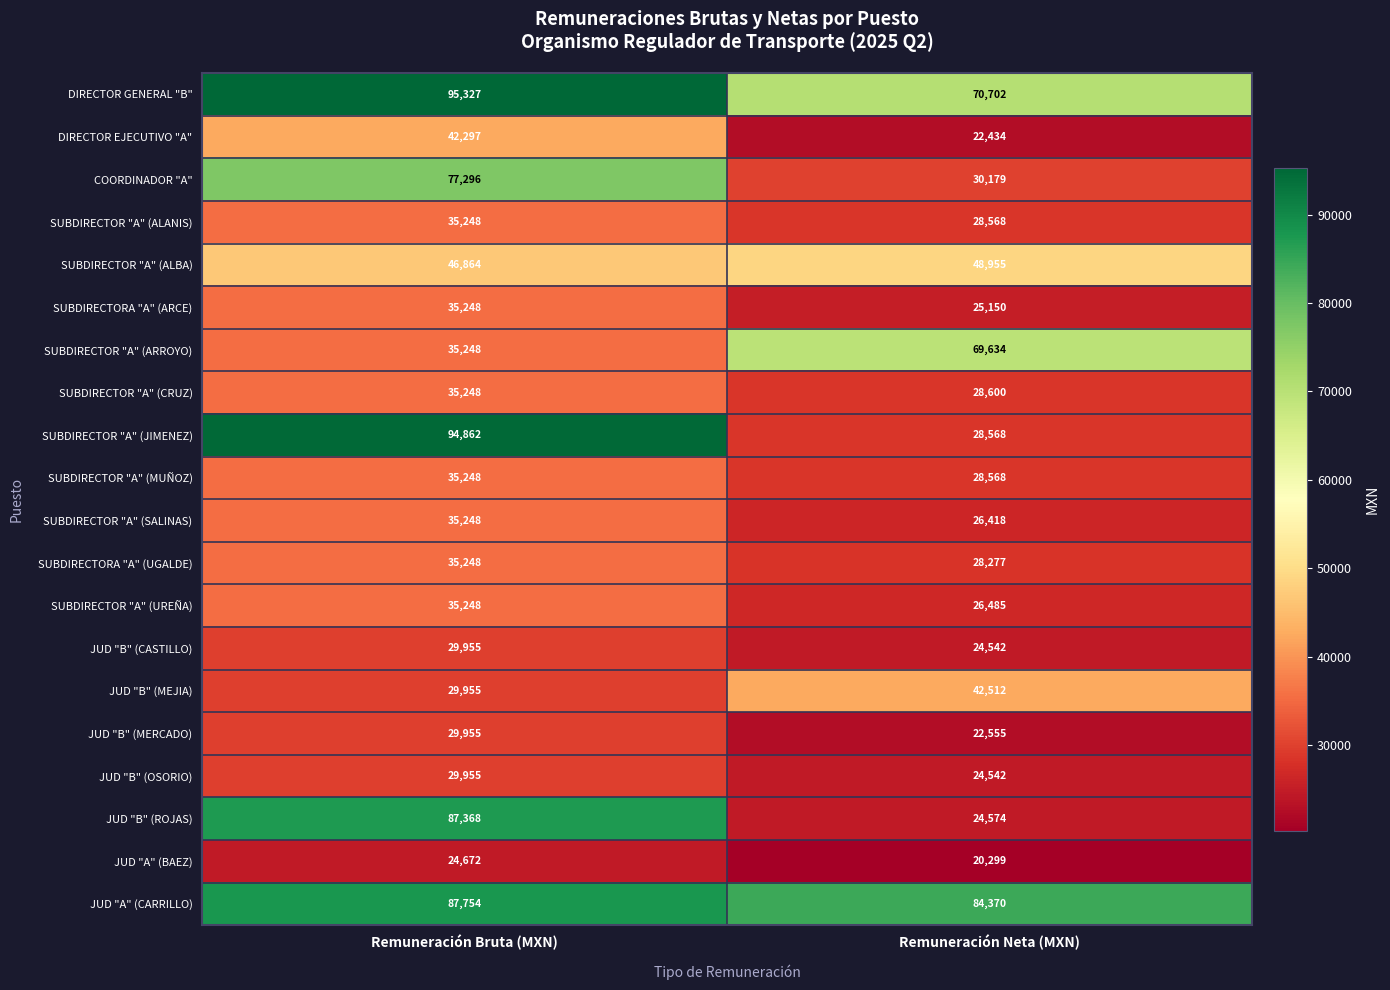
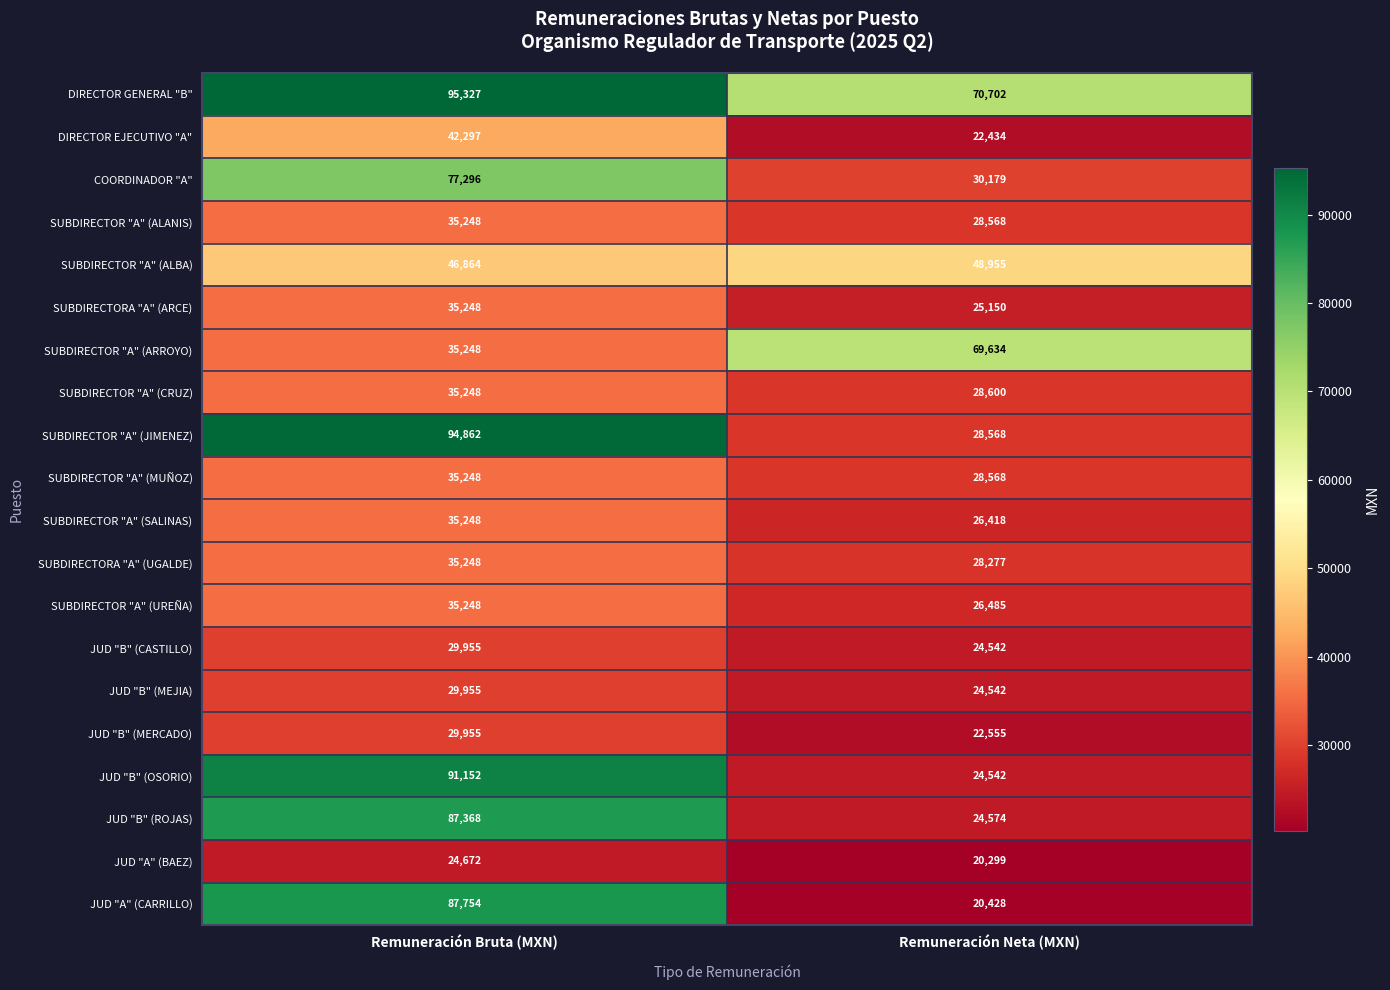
JUD "B" (MEJIA), Remuneración Neta (MXN): 42,512 -> 24,542
JUD "B" (OSORIO), Remuneración Bruta (MXN): 29,955 -> 91,152
JUD "A" (CARRILLO), Remuneración Neta (MXN): 84,370 -> 20,428
